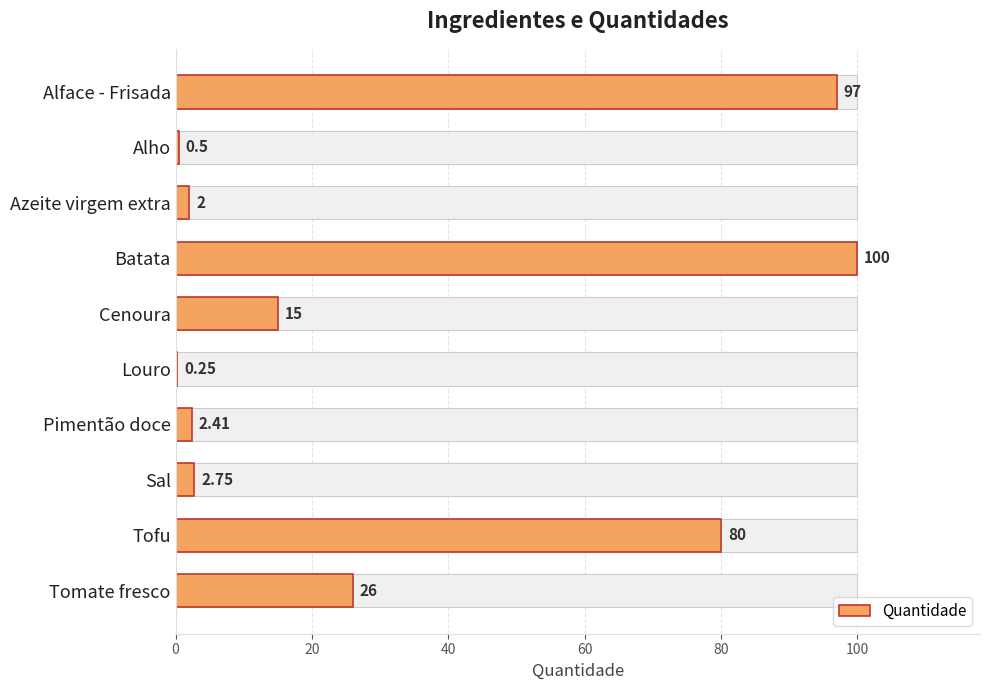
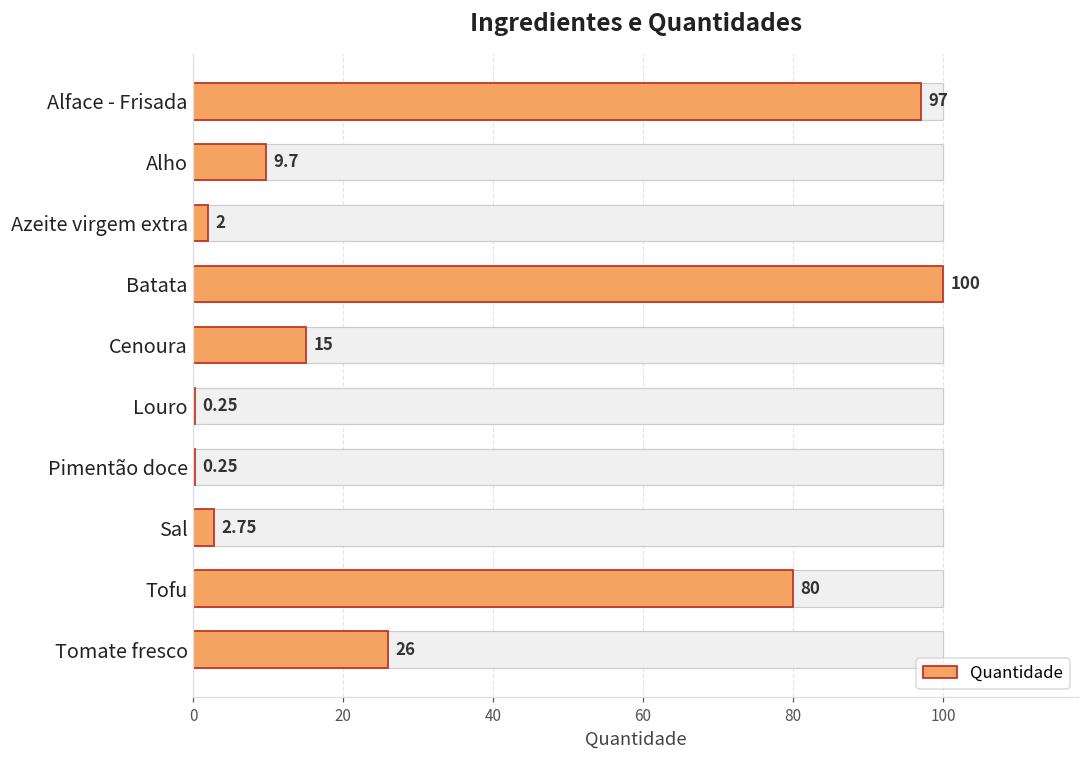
Quantidade, Alho: 0.5 -> 9.7
Quantidade, Pimentão doce: 2.41 -> 0.25
